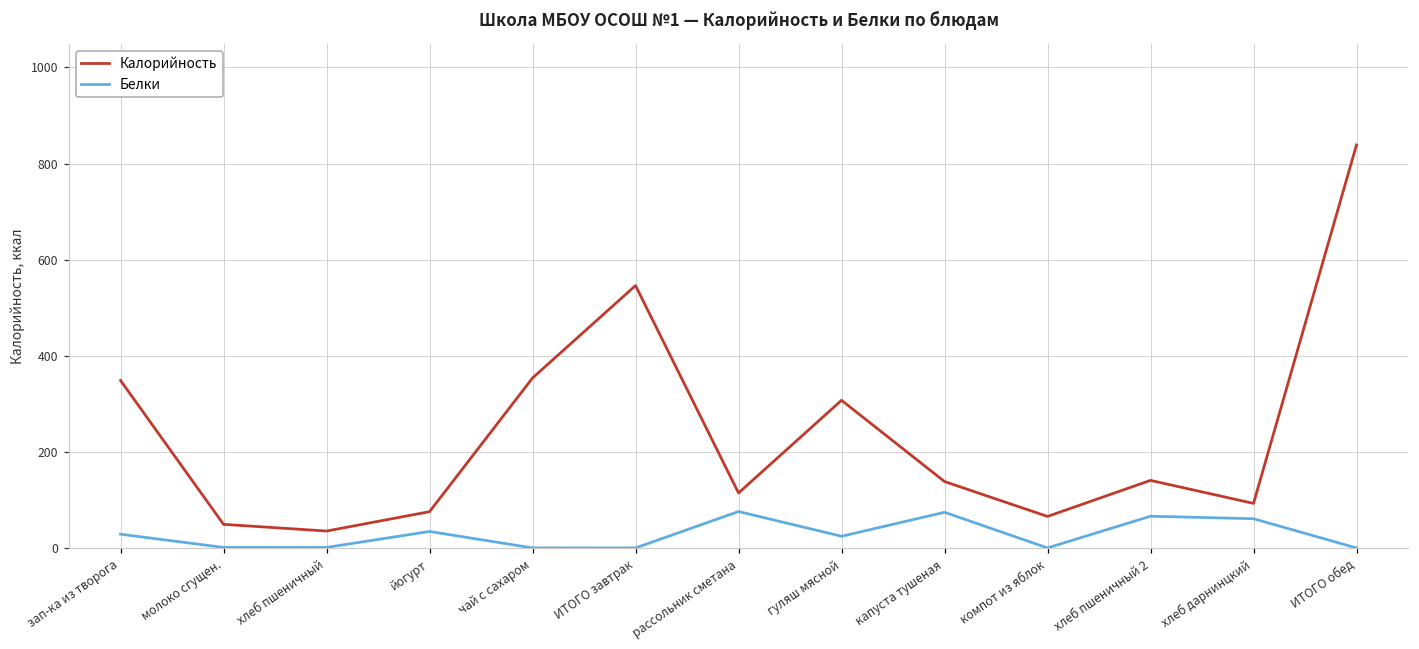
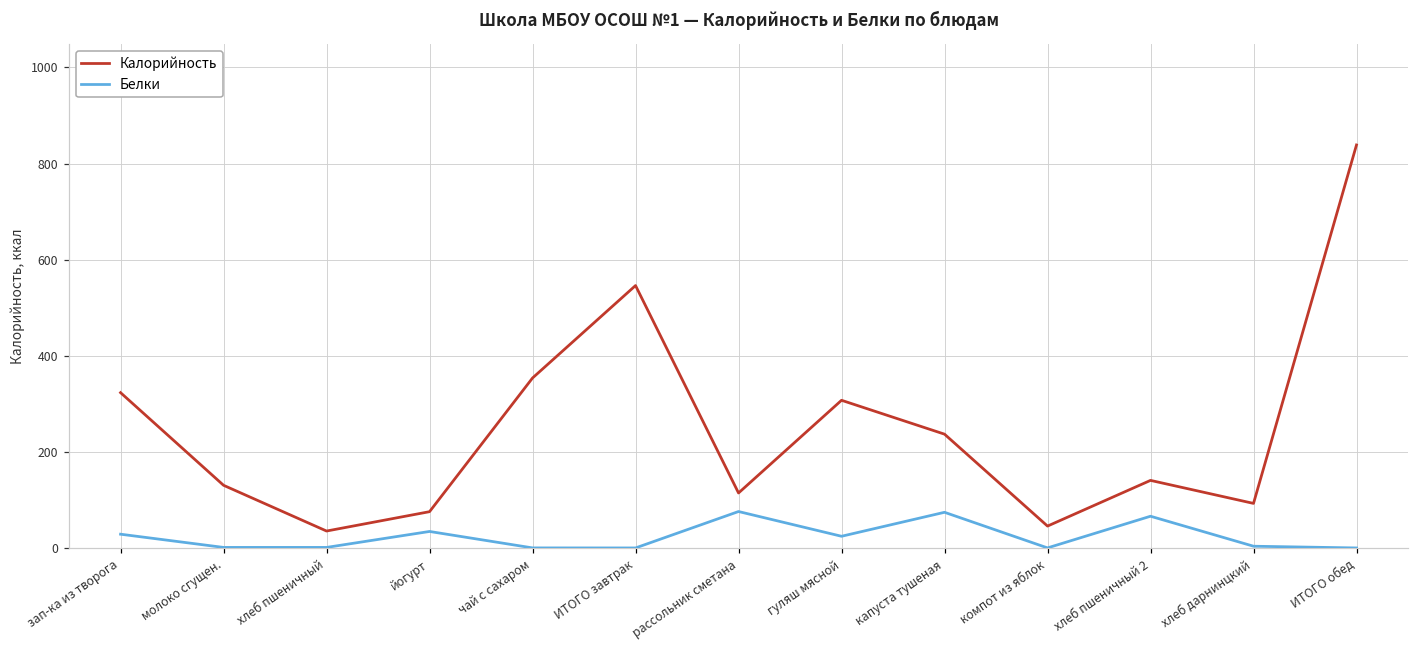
Калорийность, зап-ка из творога: 350 -> 320
Калорийность, молоко сгущен.: 50 -> 130
Калорийность, капуста тушеная: 140 -> 240
Калорийность, компот из яблок: 70 -> 50
Белки, хлеб дарнинцкий: 60 -> 0
